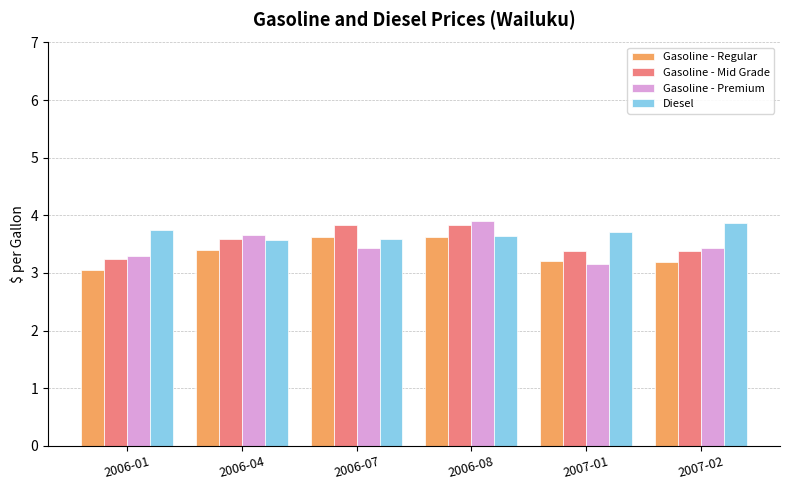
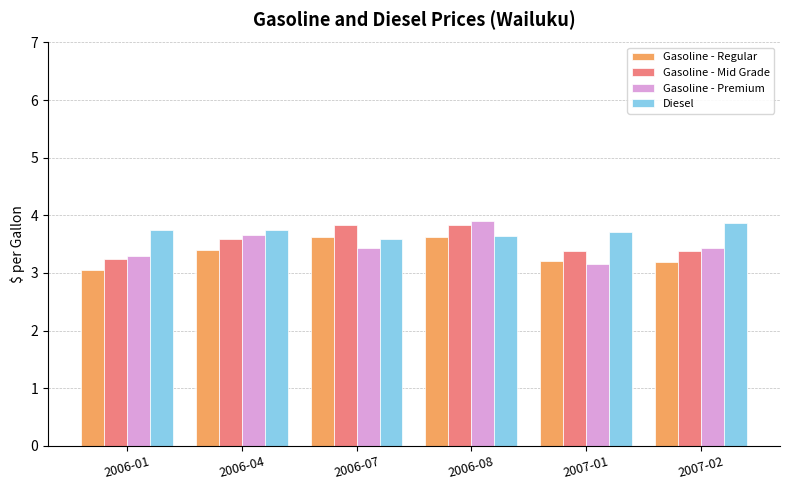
Diesel, 2006-04: 3.6 -> 3.7
